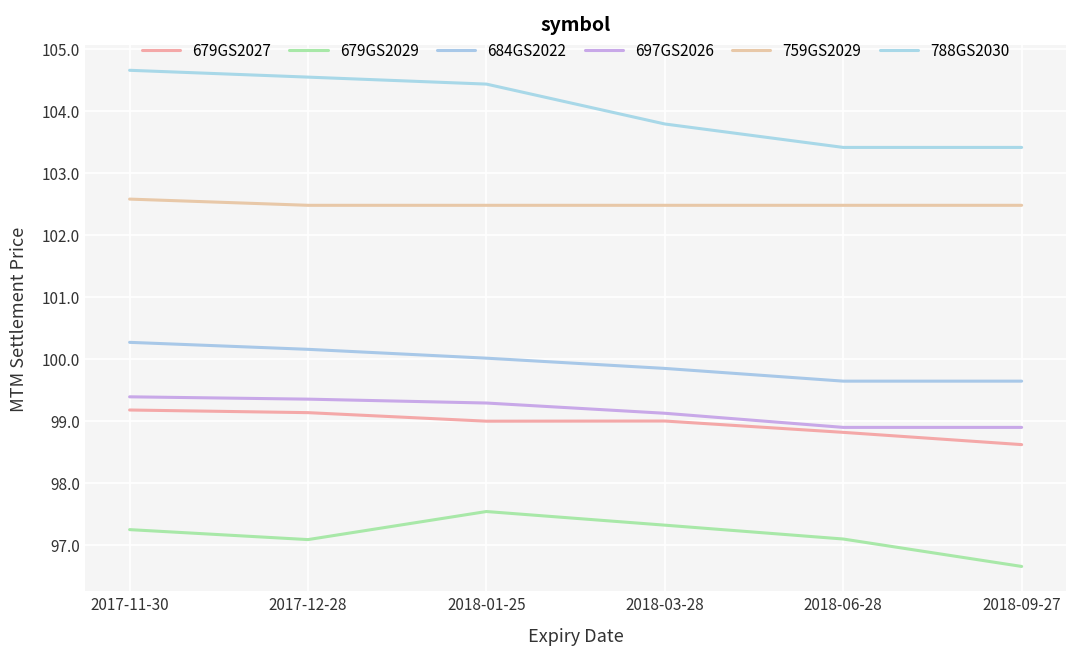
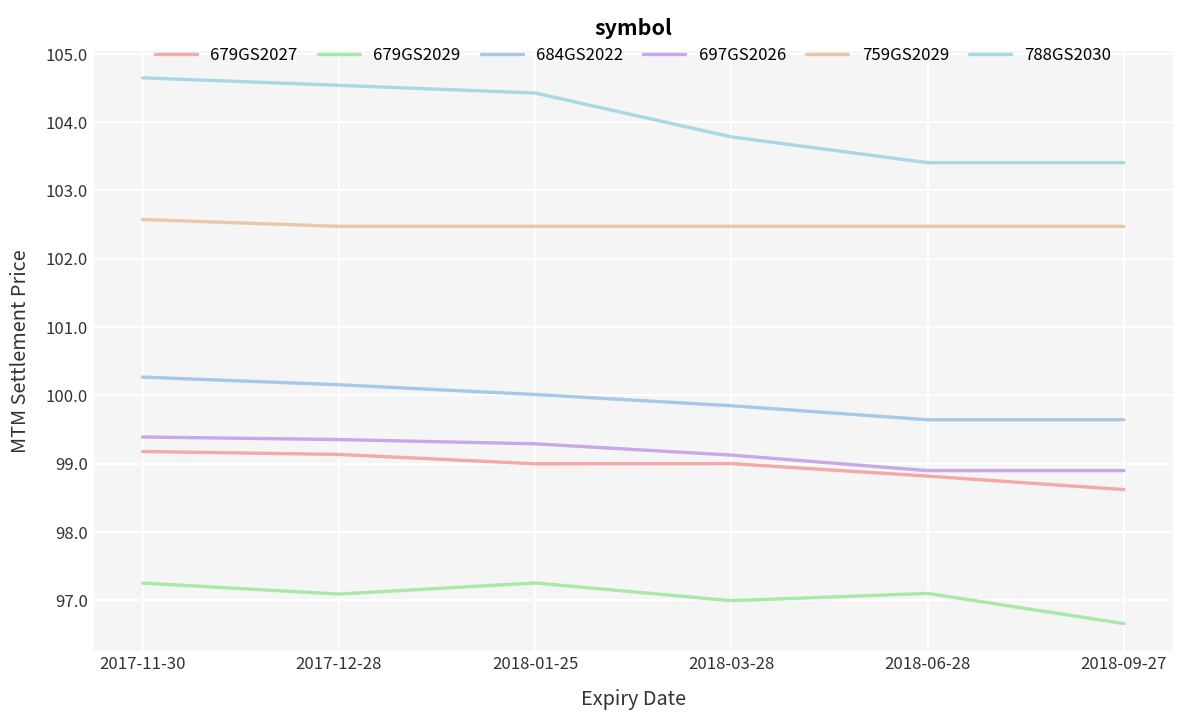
679GS2029, 2018-01-25: 97.5 -> 97.3
679GS2029, 2018-03-28: 97.3 -> 97.0
